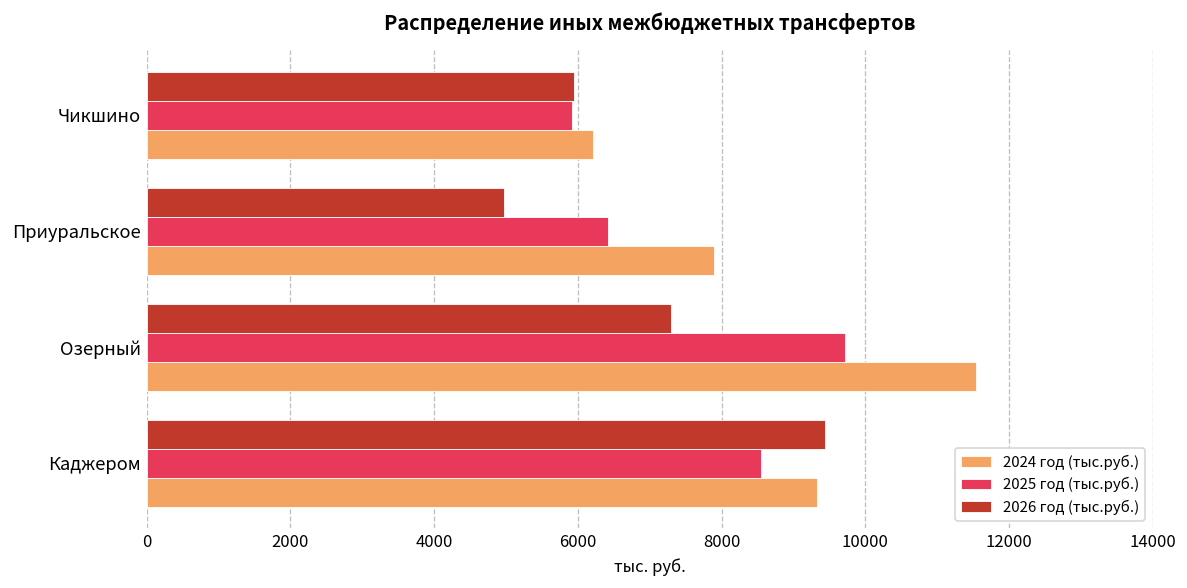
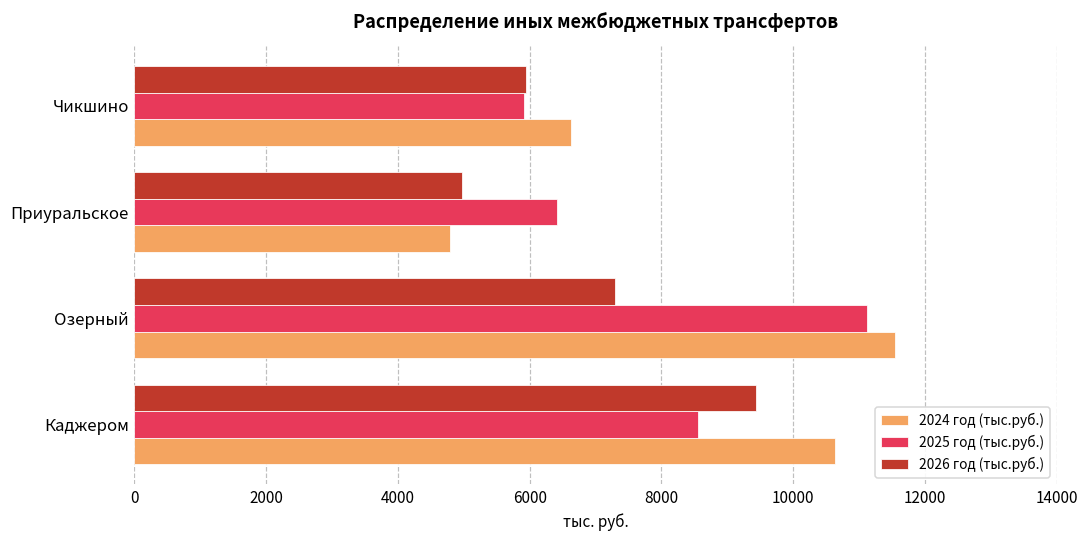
2024 год (тыс.руб.), Чикшино: 6200 -> 6600
2024 год (тыс.руб.), Приуральское: 7900 -> 4800
2025 год (тыс.руб.), Озерный: 9700 -> 11100
2024 год (тыс.руб.), Каджером: 9300 -> 10600
